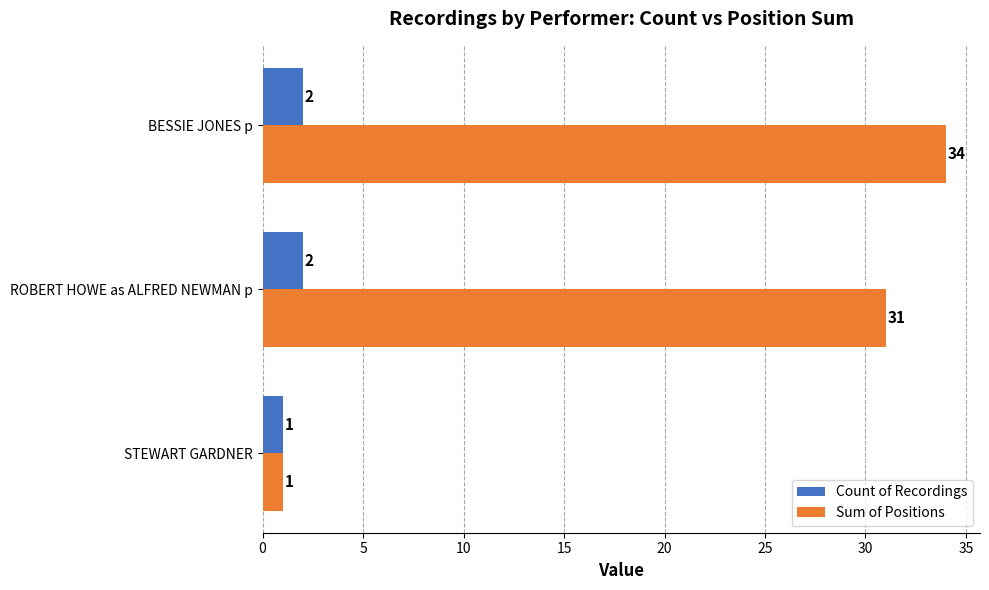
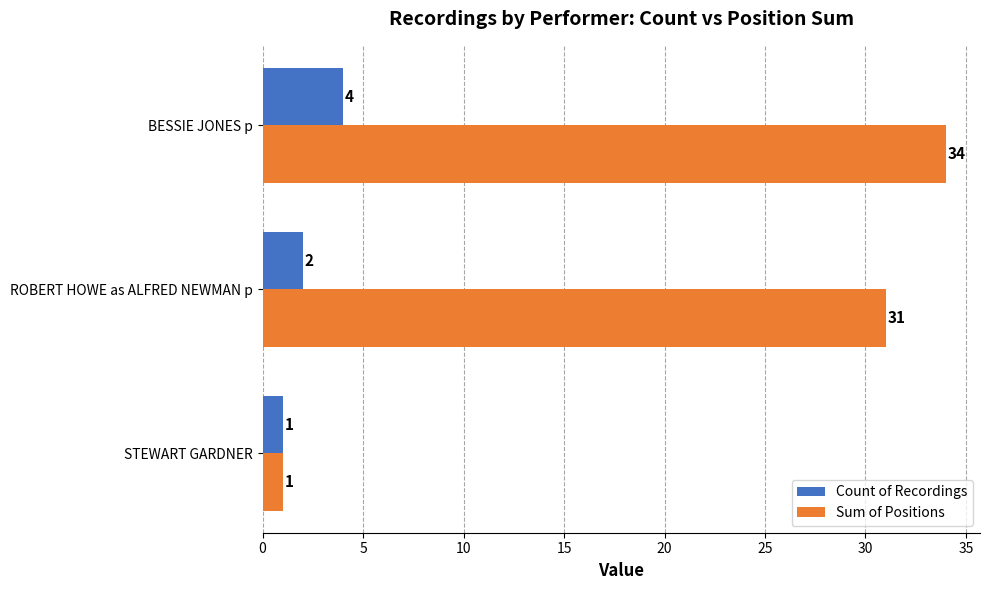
Count of Recordings, BESSIE JONES p: 2 -> 4
